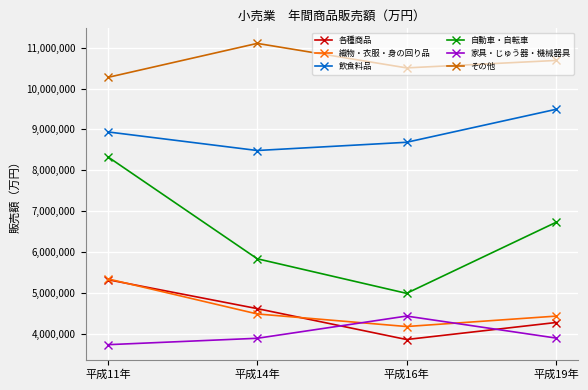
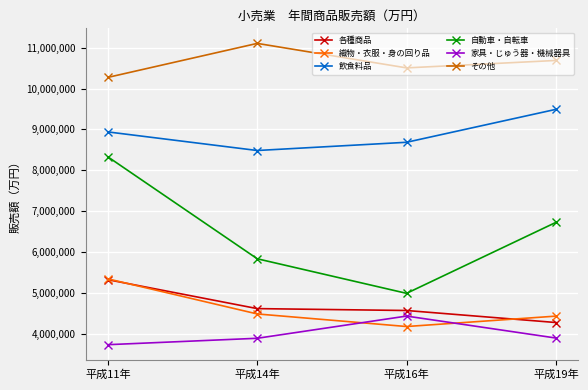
各種商品, 平成16年: 3,900,000 -> 4,600,000
